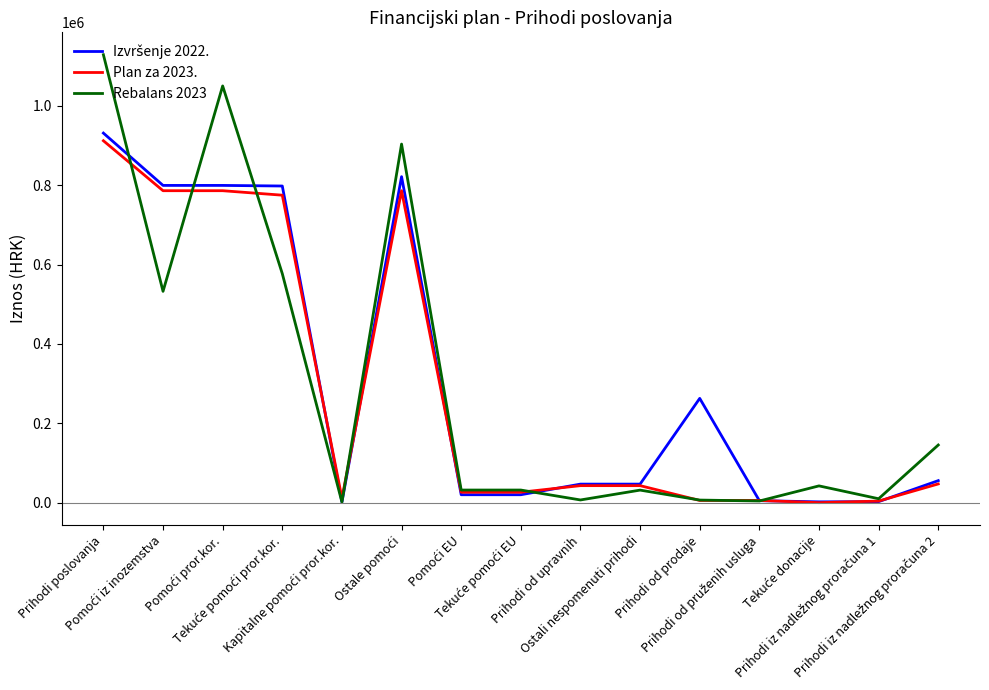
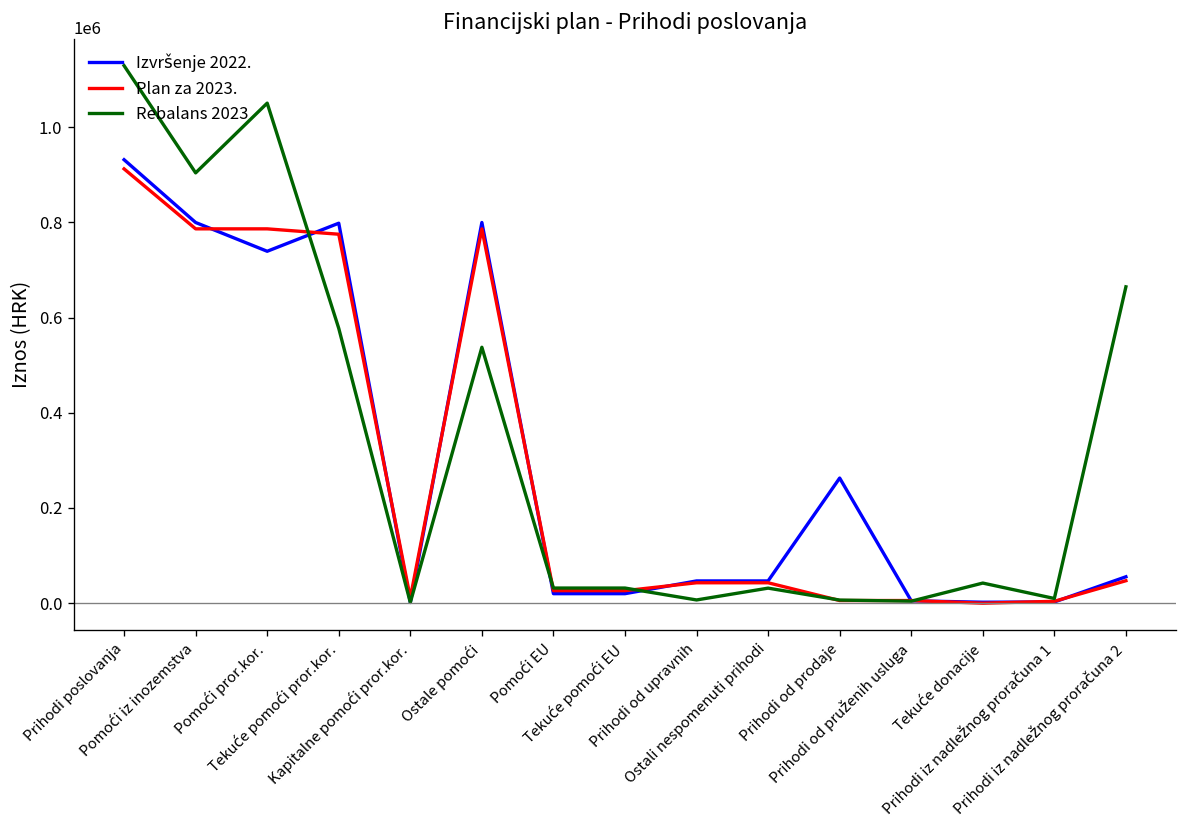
Rebalans 2023, Pomoći iz inozemstva: 530000 -> 900000
Izvršenje 2022., Pomoći pror.kor.: 800000 -> 740000
Izvršenje 2022., Ostale pomoći: 820000 -> 800000
Rebalans 2023, Ostale pomoći: 900000 -> 540000
Rebalans 2023, Prihodi iz nadležnog proračuna 2: 150000 -> 660000
